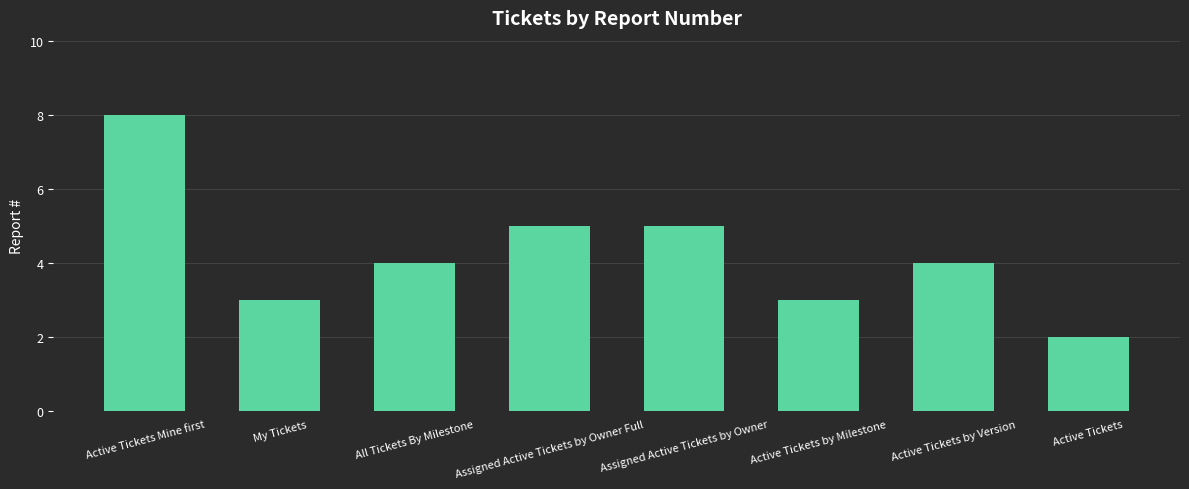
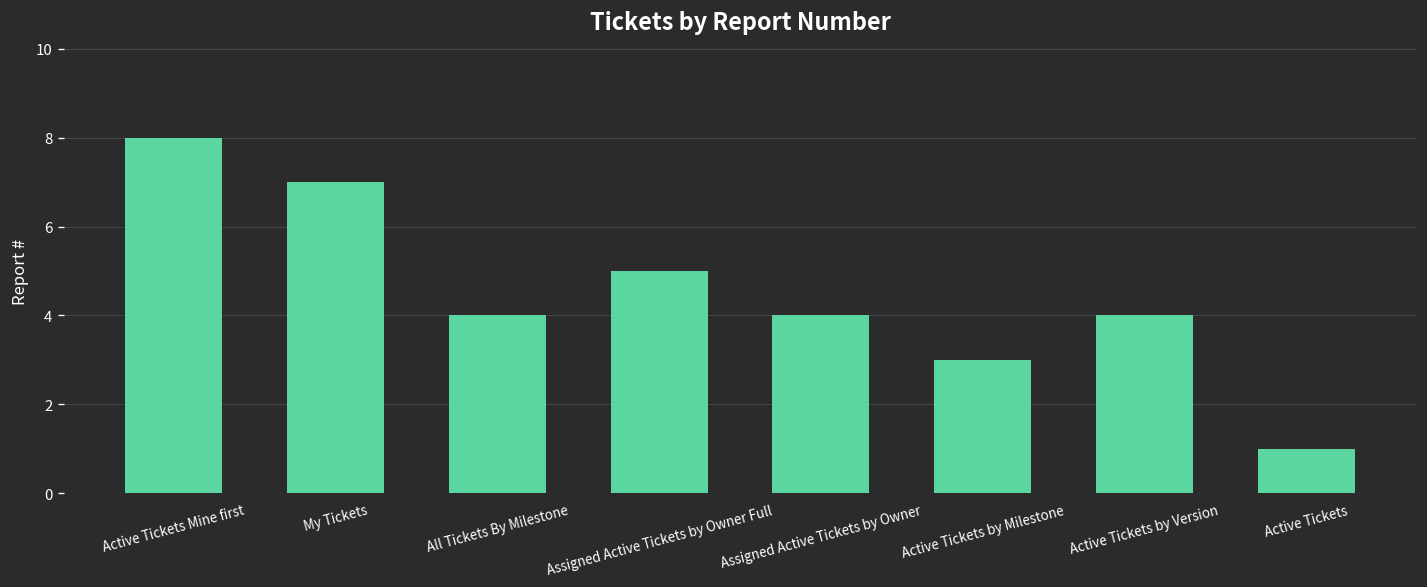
My Tickets: 3 -> 7
Assigned Active Tickets by Owner: 5 -> 4
Active Tickets: 2 -> 1
